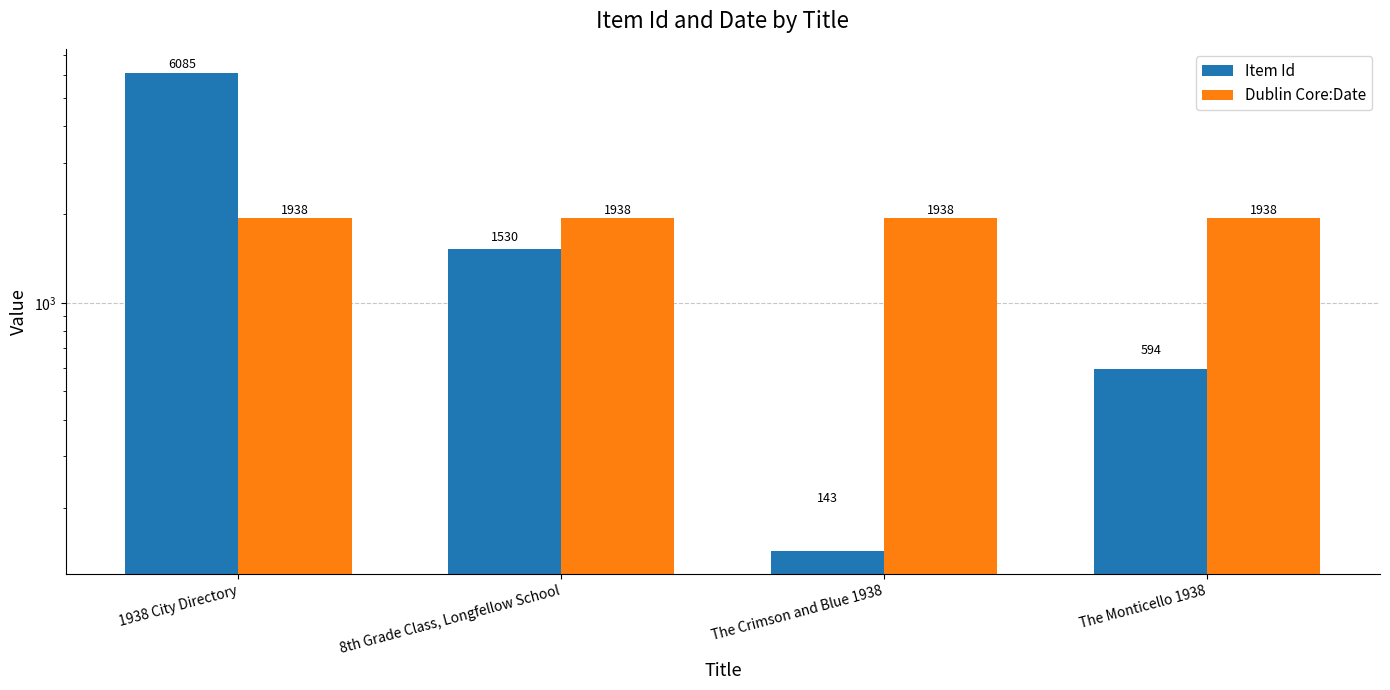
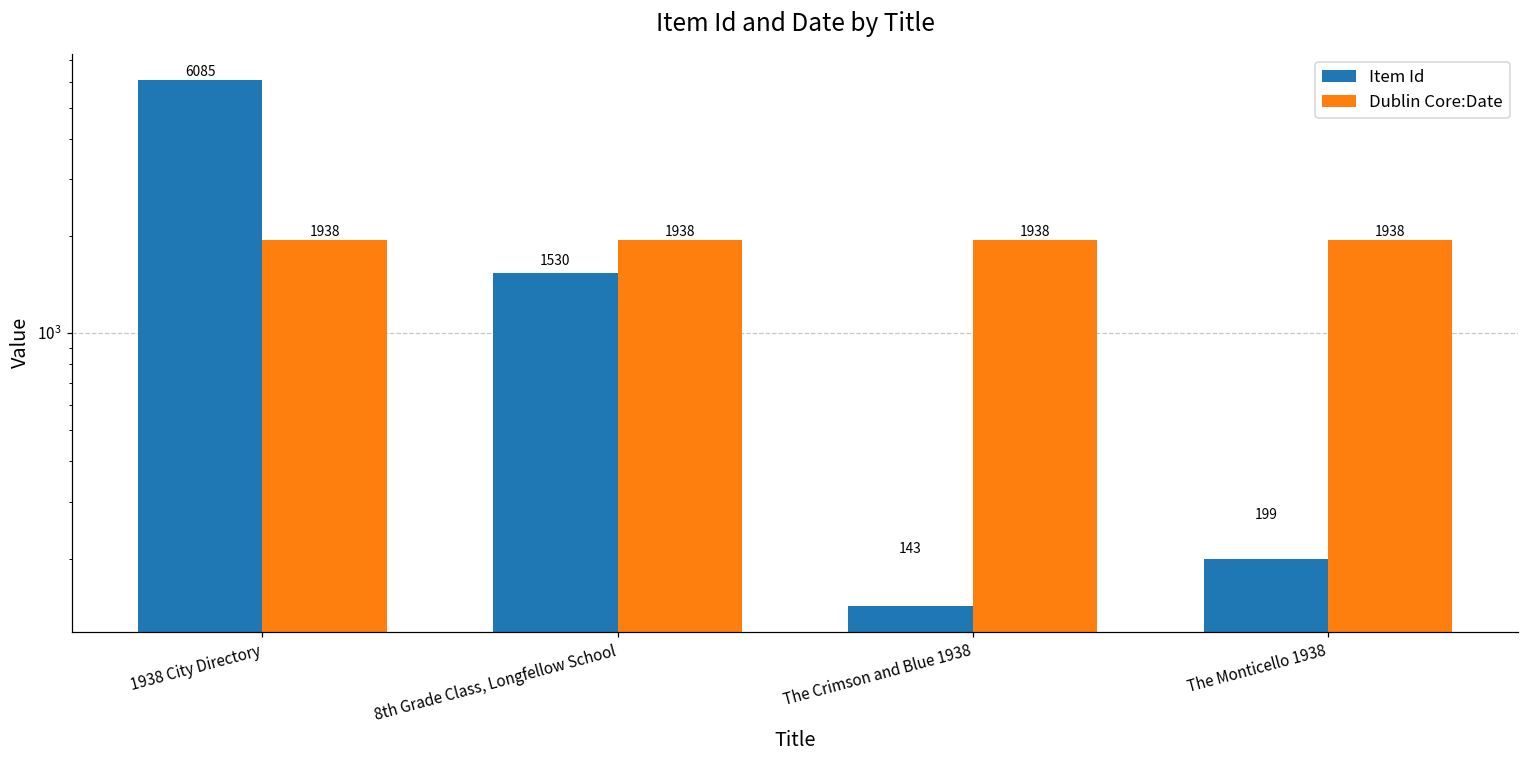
Item Id, The Monticello 1938: 594 -> 199
